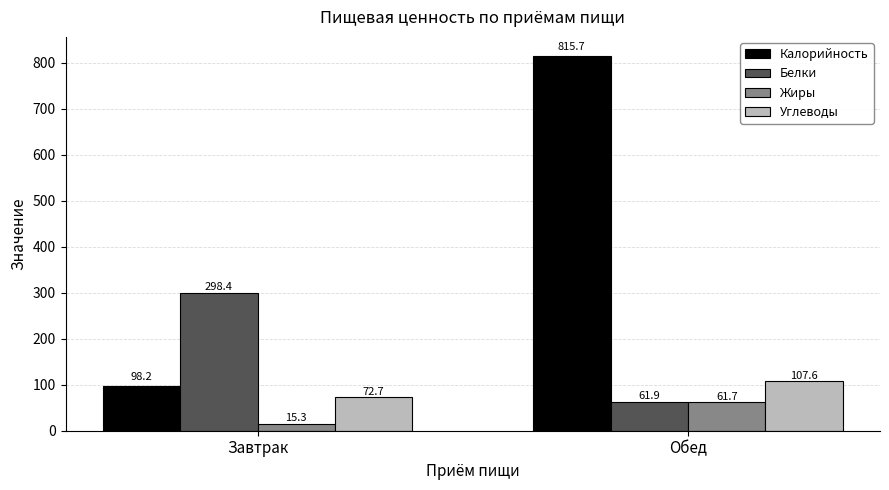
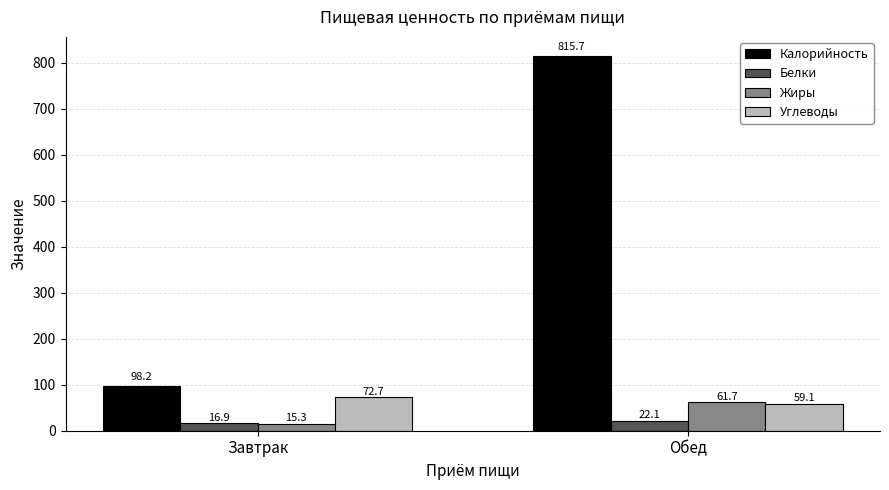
Белки, Завтрак: 298.4 -> 16.9
Белки, Обед: 61.9 -> 22.1
Углеводы, Обед: 107.6 -> 59.1
